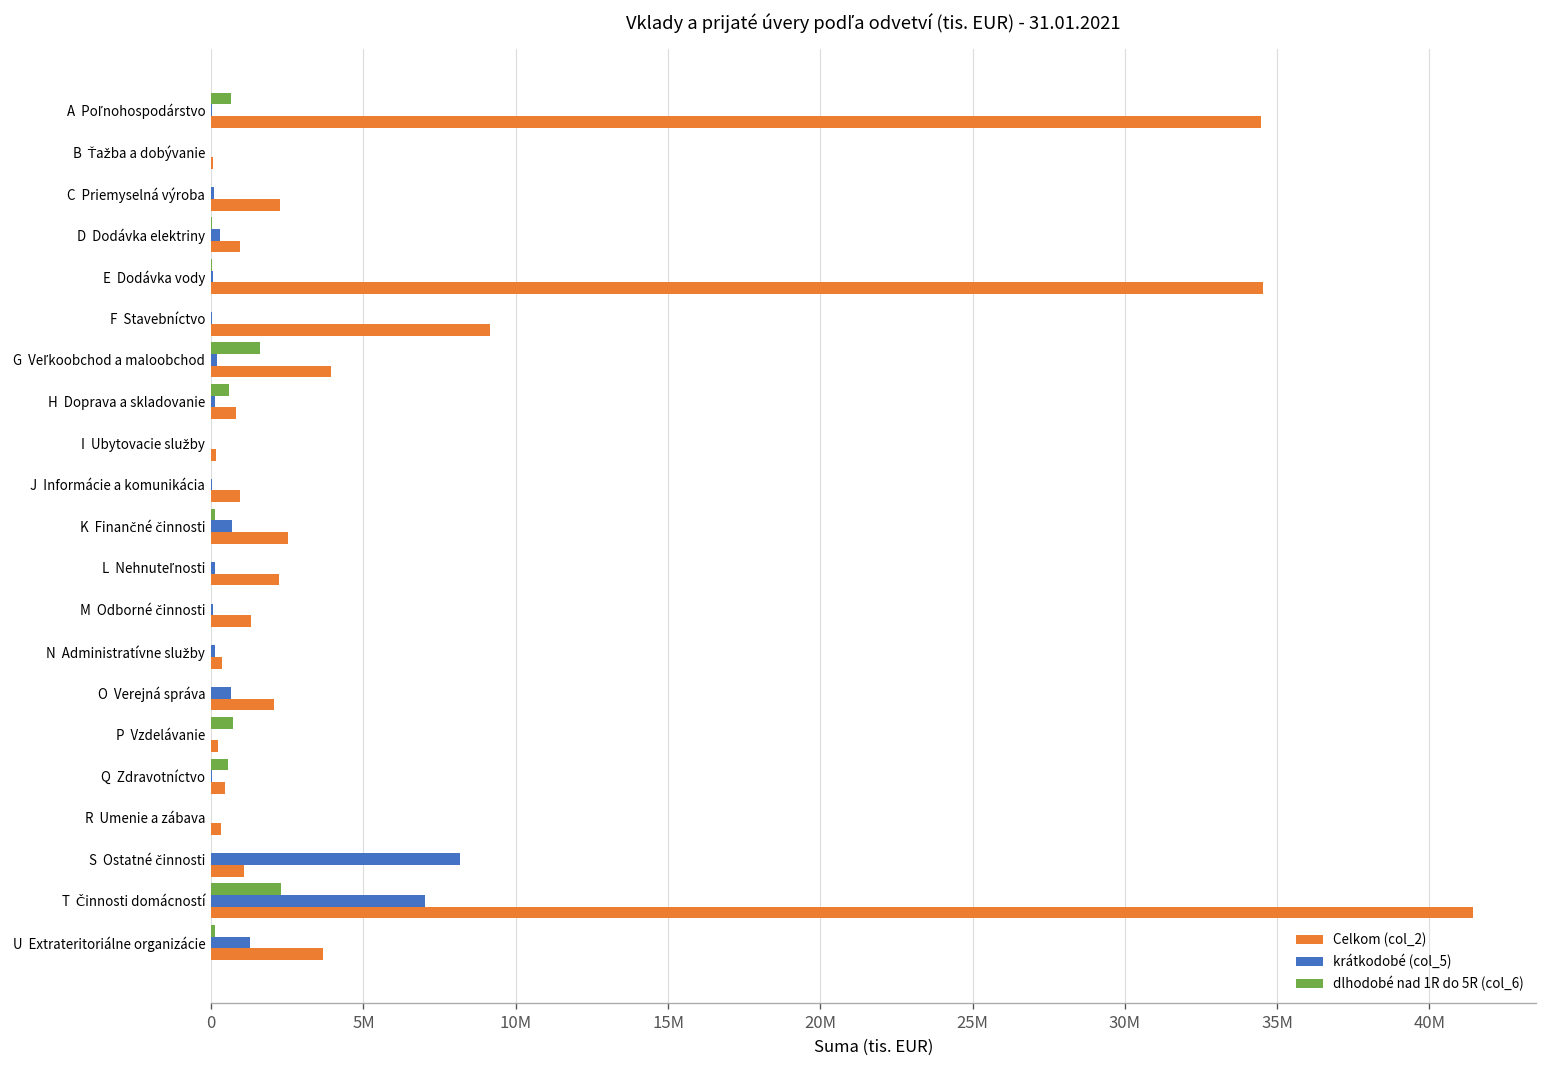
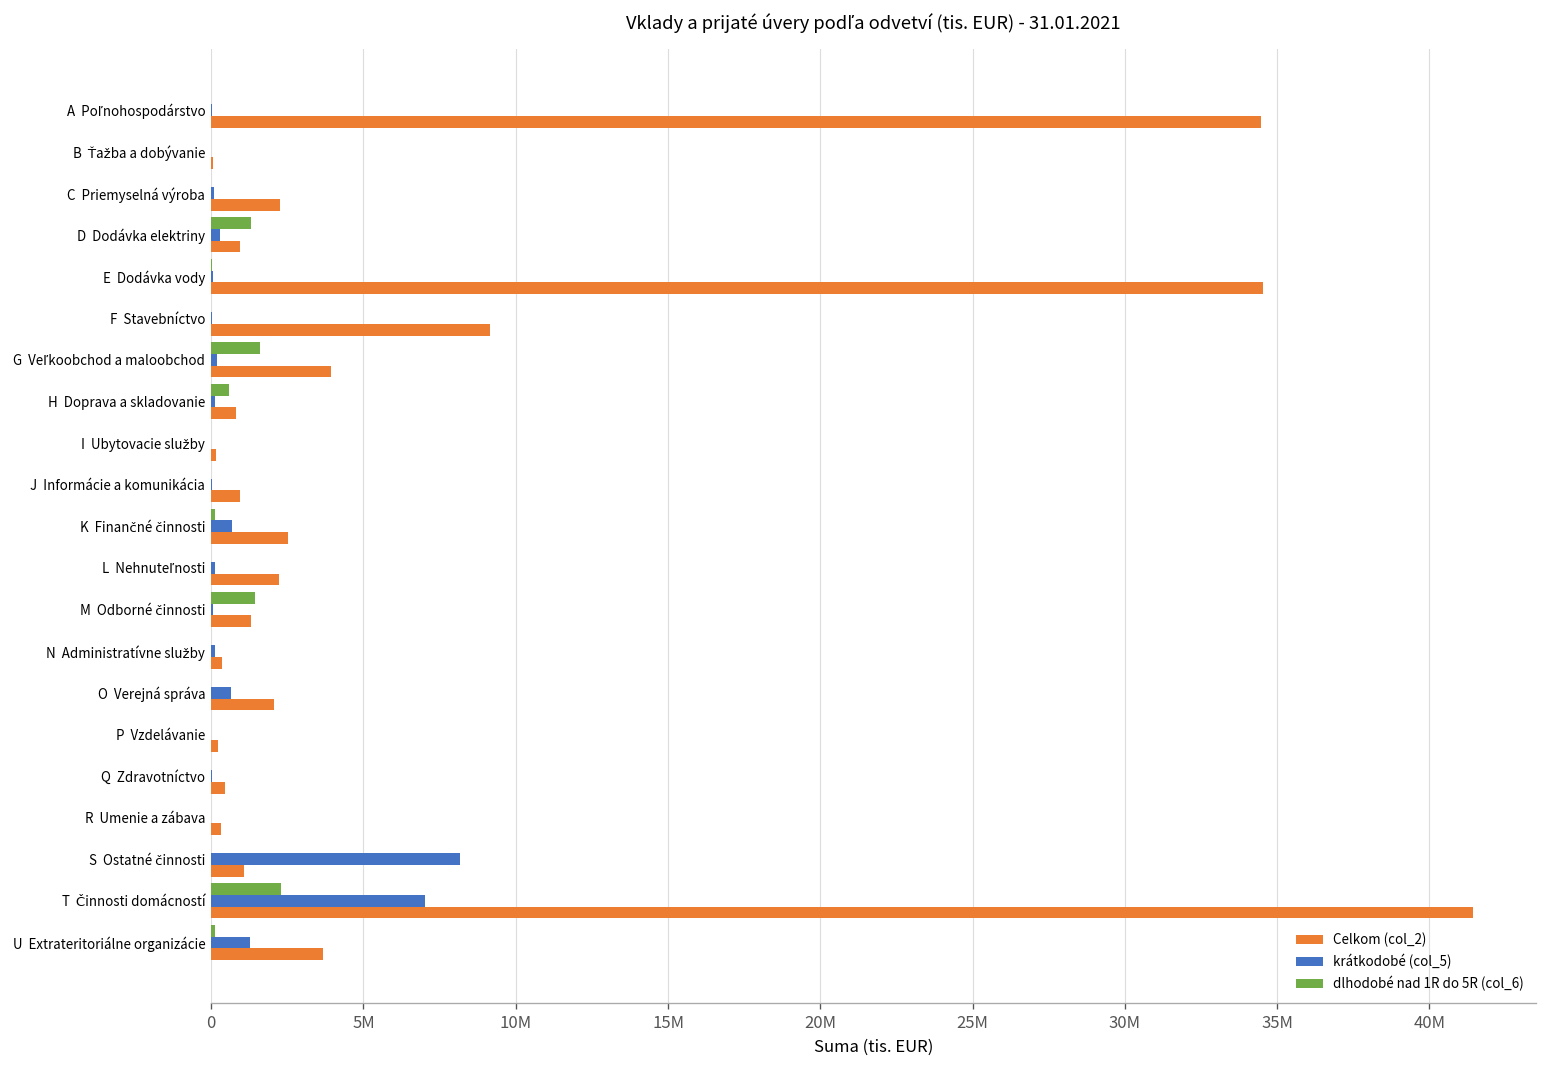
dlhodobé nad 1R do 5R (col_6), A Poľnohospodárstvo: 700000 -> 0
dlhodobé nad 1R do 5R (col_6), D Dodávka elektriny: 0 -> 1300000
dlhodobé nad 1R do 5R (col_6), M Odborné činnosti: 0 -> 1400000
dlhodobé nad 1R do 5R (col_6), P Vzdelávanie: 700000 -> 0
dlhodobé nad 1R do 5R (col_6), Q Zdravotníctvo: 600000 -> 0
